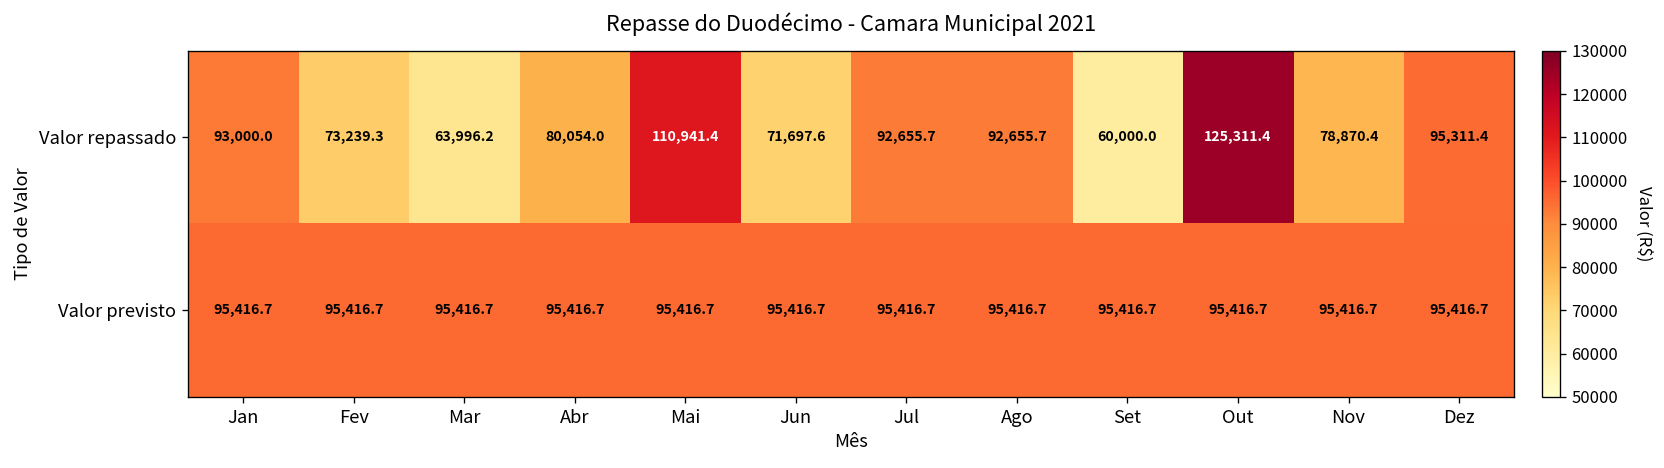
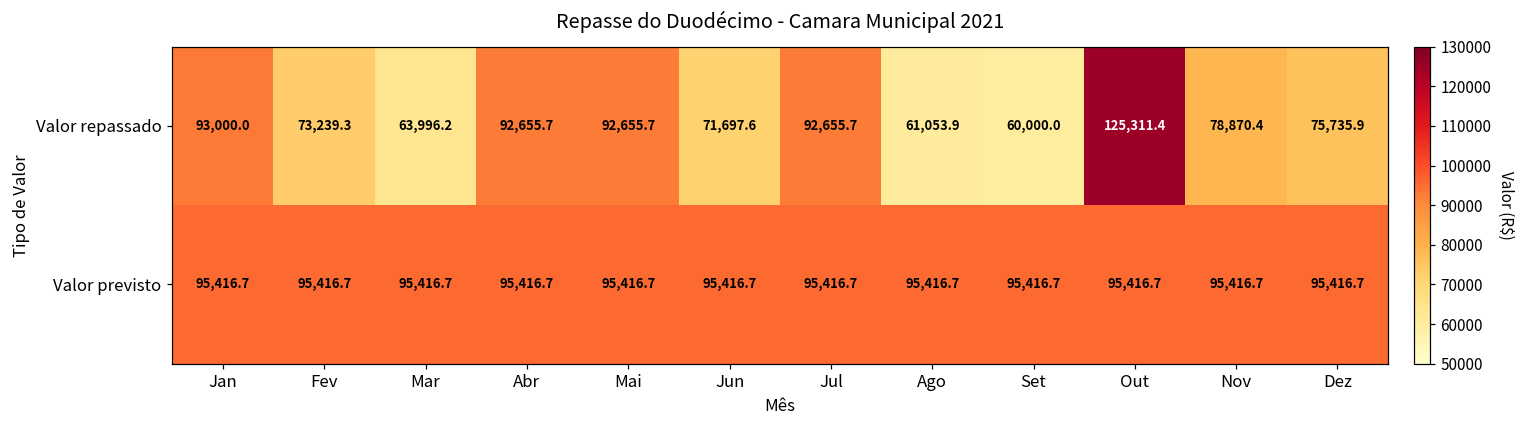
Valor repassado, Abr: 80,054.0 -> 92,655.7
Valor repassado, Mai: 110,941.4 -> 92,655.7
Valor repassado, Ago: 92,655.7 -> 61,053.9
Valor repassado, Dez: 95,311.4 -> 75,735.9
